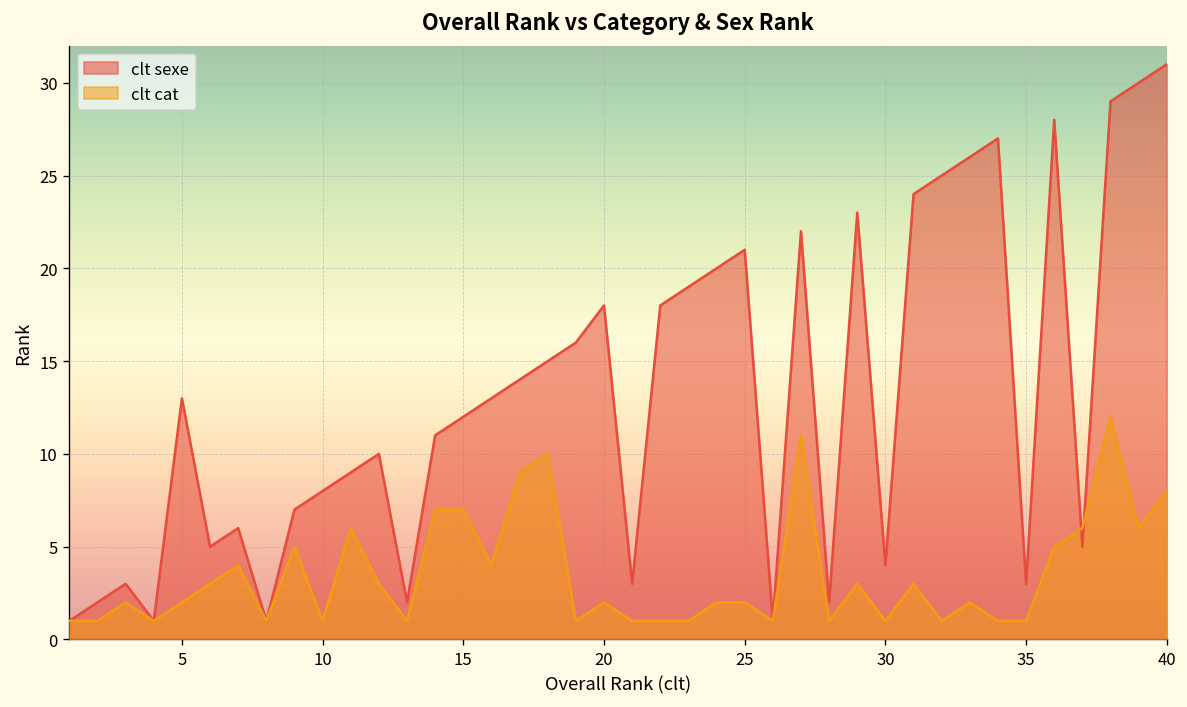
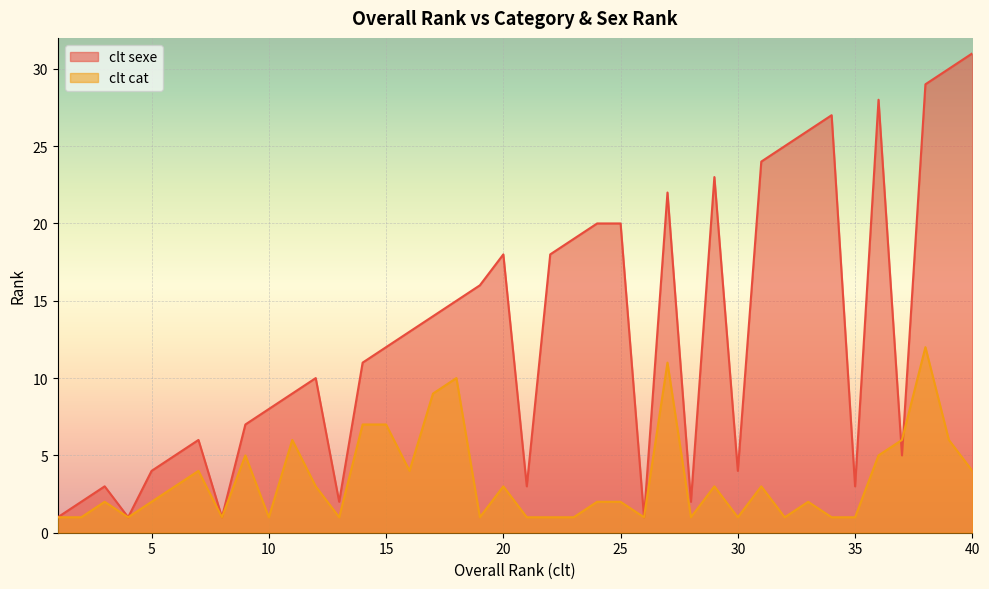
clt sexe, 5: 13 -> 4
clt cat, 20: 2 -> 3
clt sexe, 25: 21 -> 20
clt cat, 40: 8 -> 4
